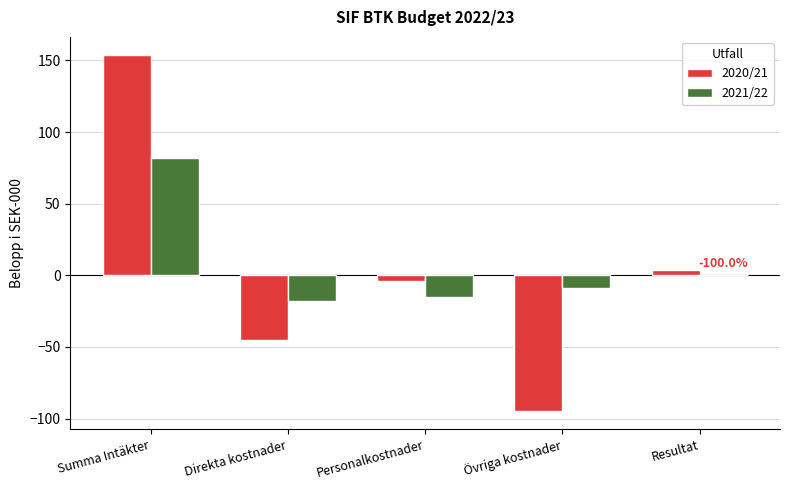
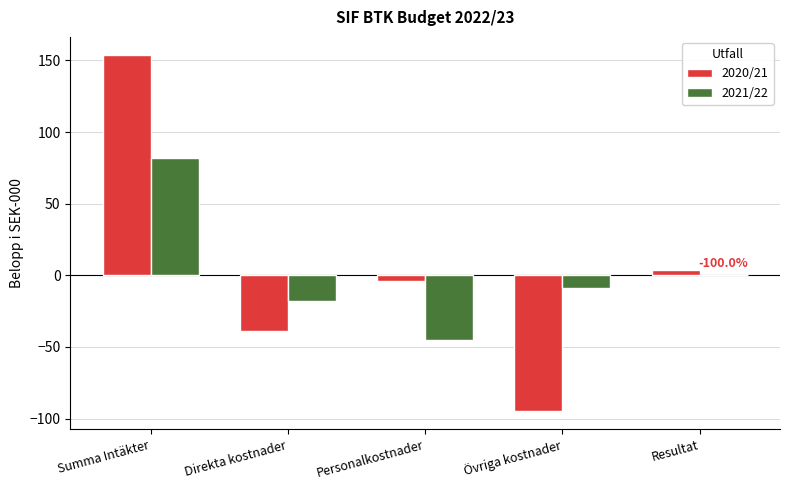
2020/21, Direkta kostnader: -45 -> -39
2021/22, Personalkostnader: -15 -> -45
